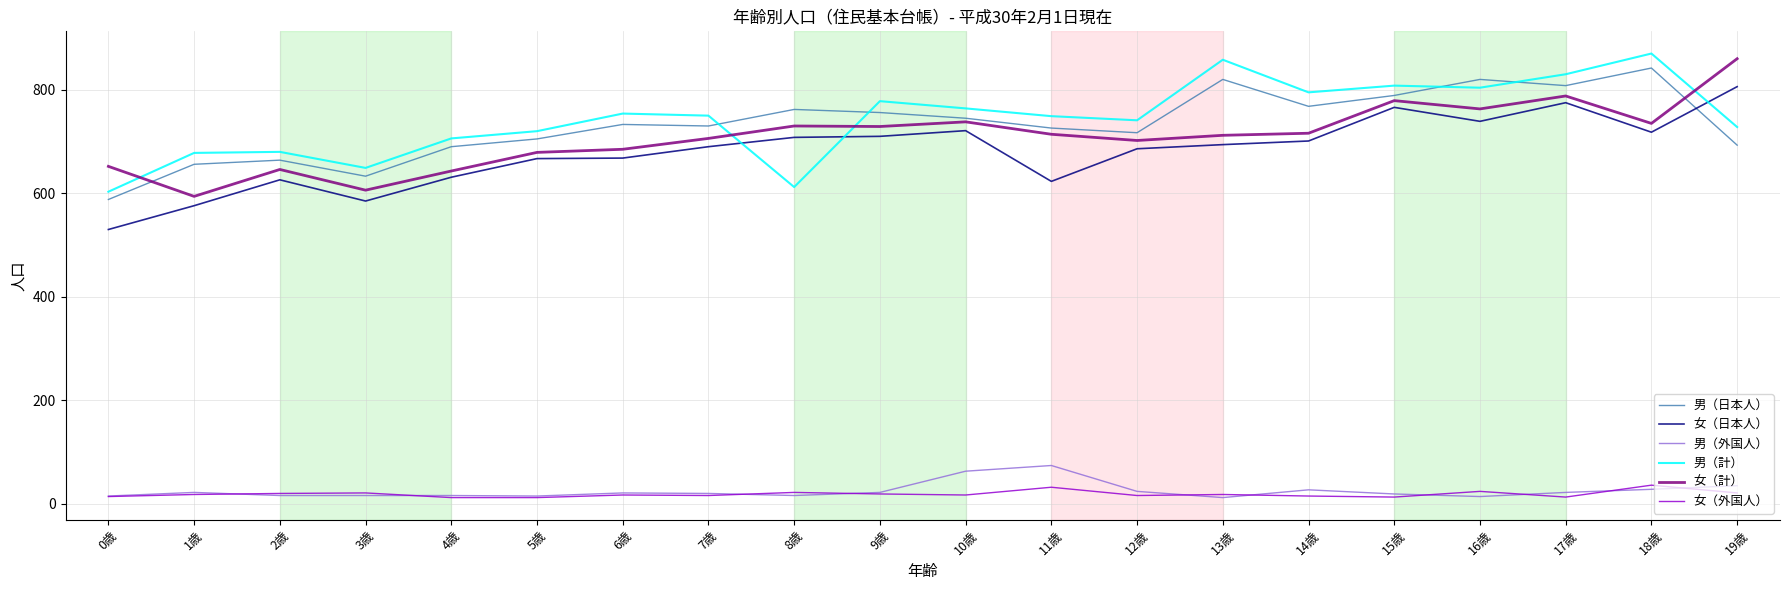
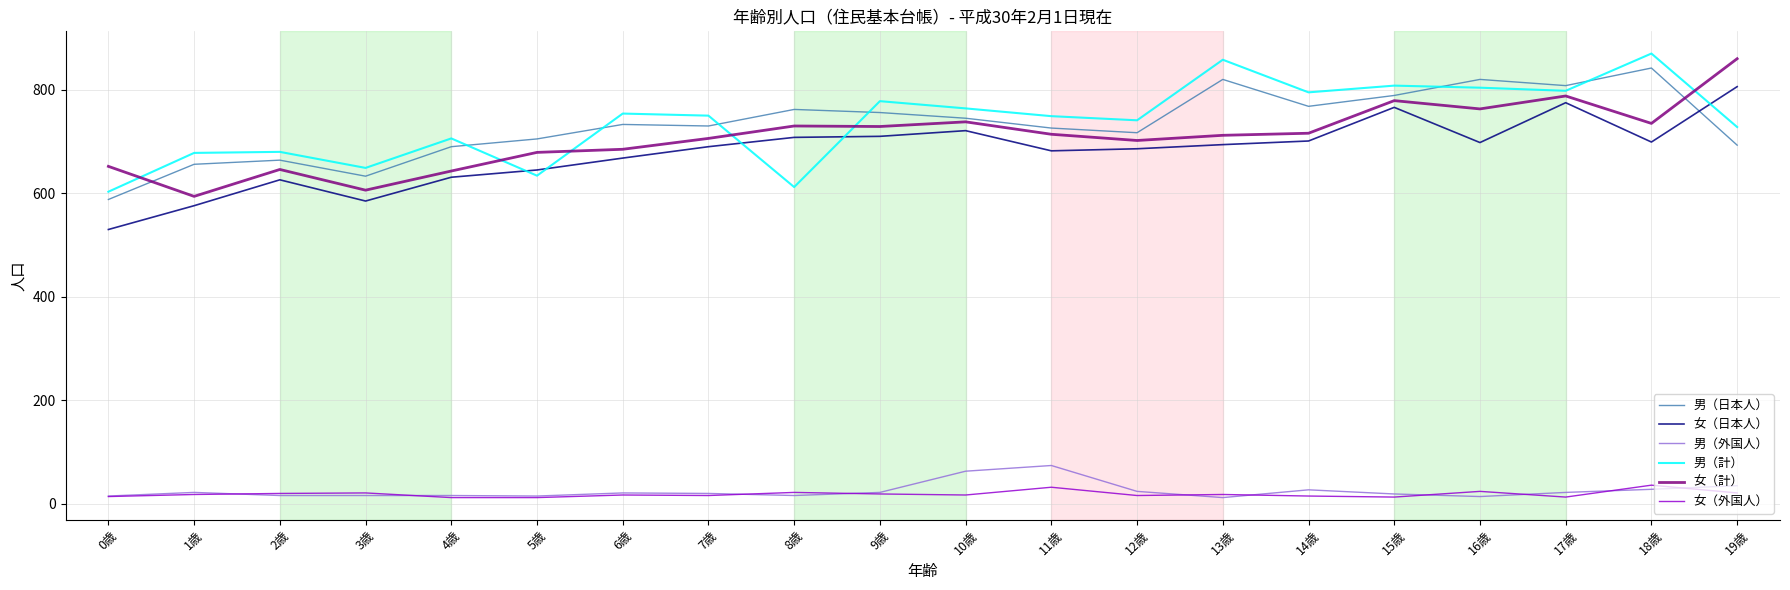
女（日本人）, 5歳: 670 -> 650
男（計）, 5歳: 720 -> 630
女（日本人）, 11歳: 620 -> 680
女（日本人）, 16歳: 740 -> 700
男（計）, 17歳: 830 -> 800
女（日本人）, 18歳: 720 -> 700
